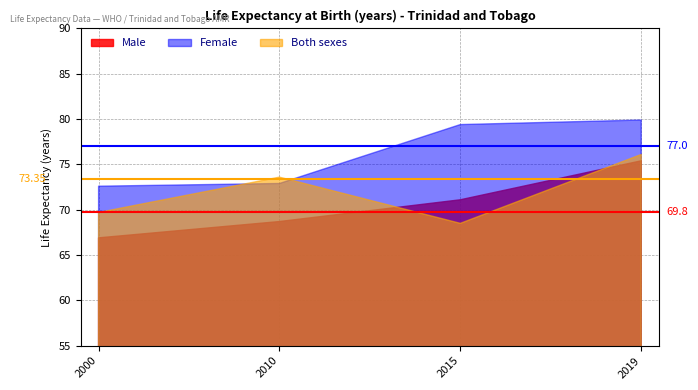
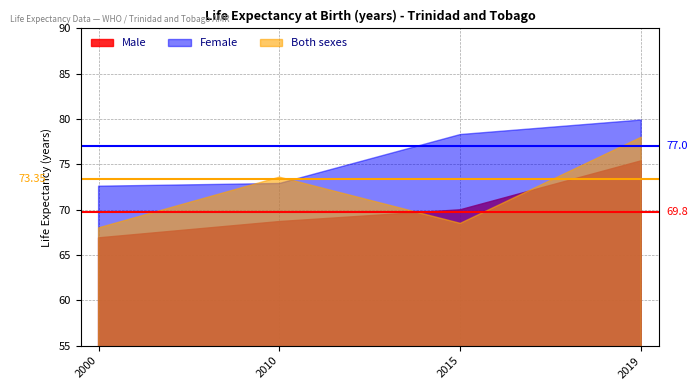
Both sexes, 2000: 70 -> 68
Male, 2015: 71 -> 70
Female, 2015: 79 -> 78
Both sexes, 2019: 76 -> 78
